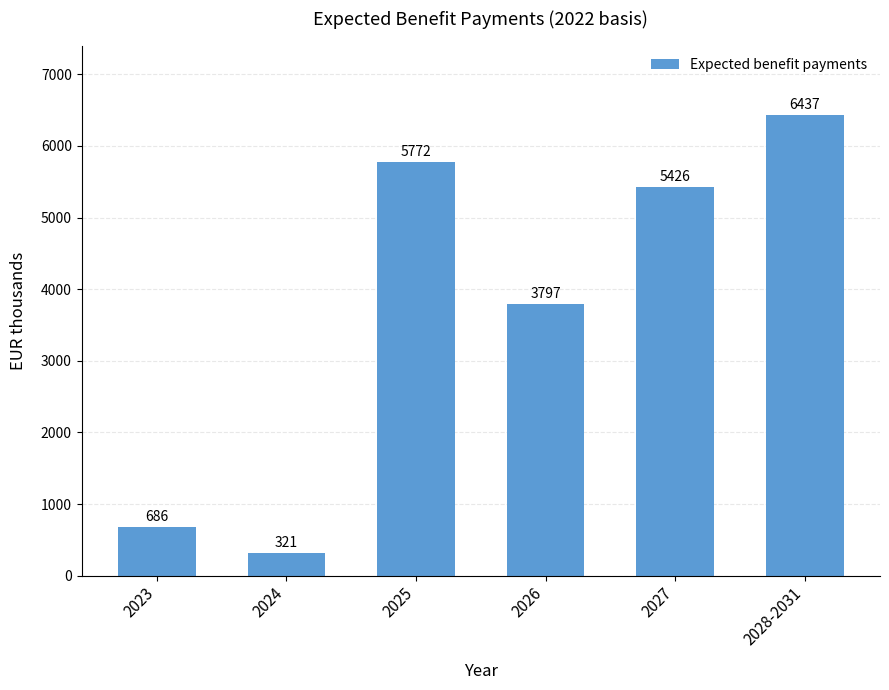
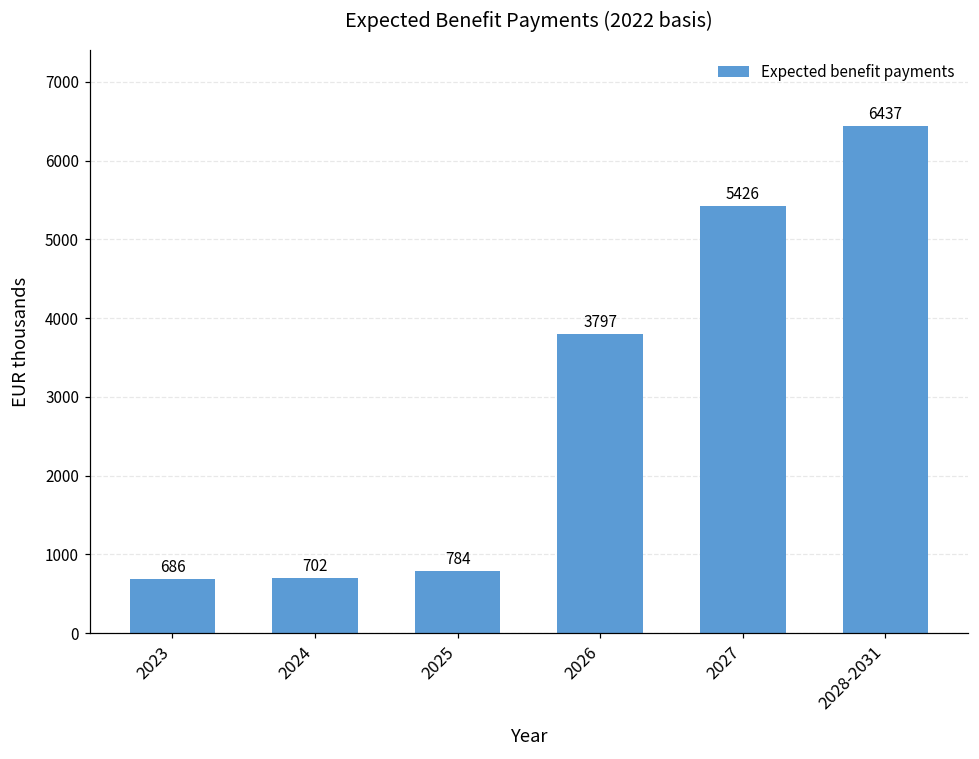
2024: 321 -> 702
2025: 5772 -> 784
